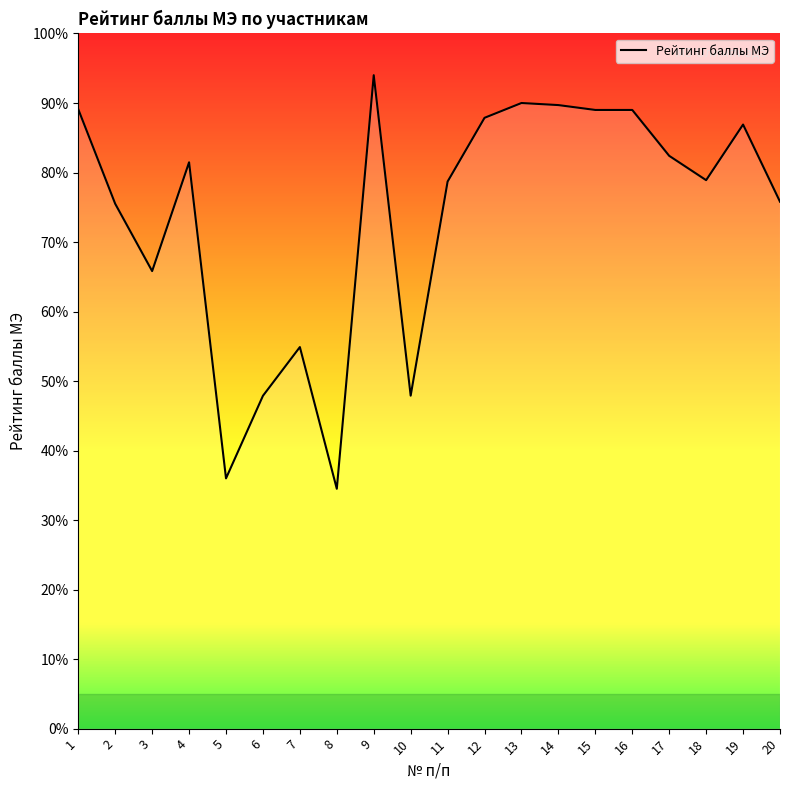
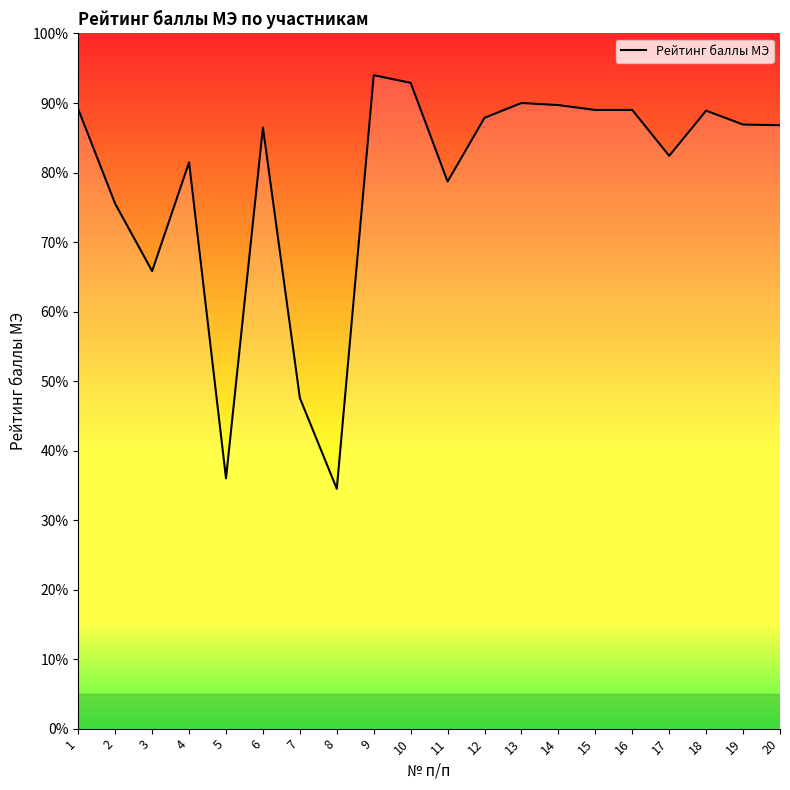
6: 48% -> 86%
7: 55% -> 48%
10: 48% -> 93%
18: 79% -> 89%
20: 76% -> 87%
